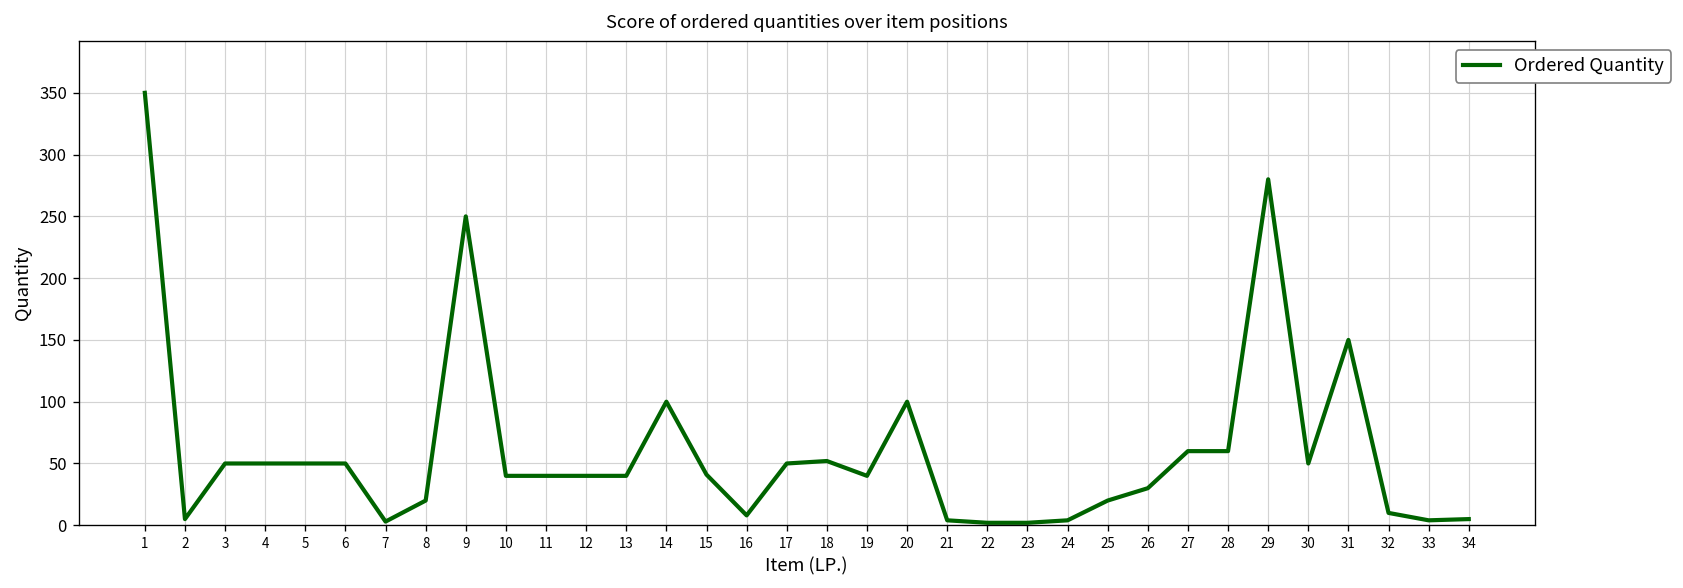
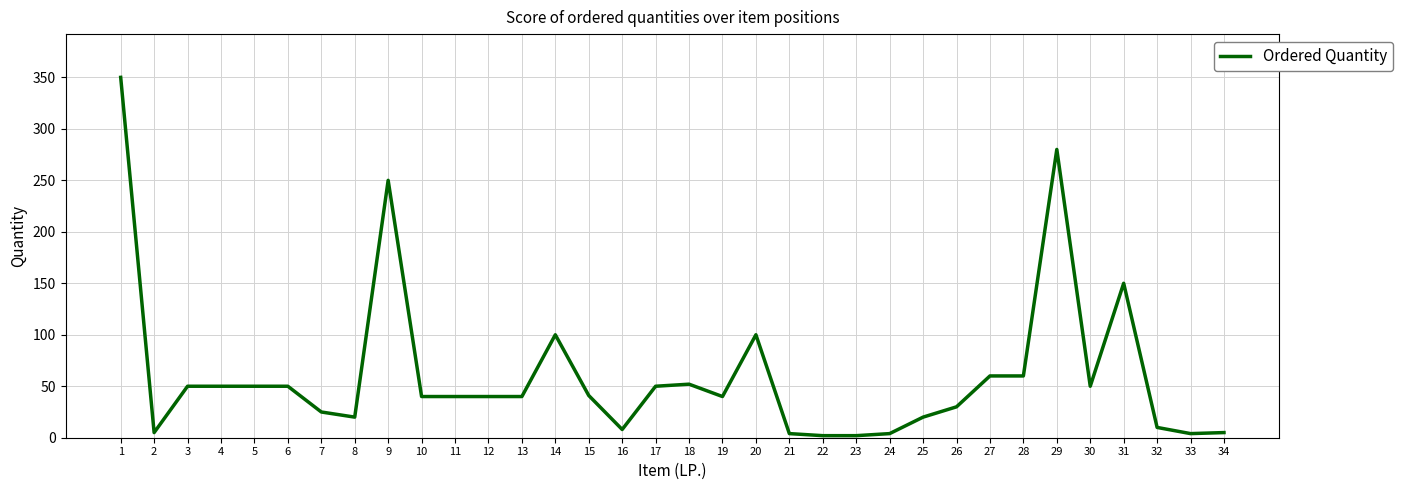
7: 3 -> 25
